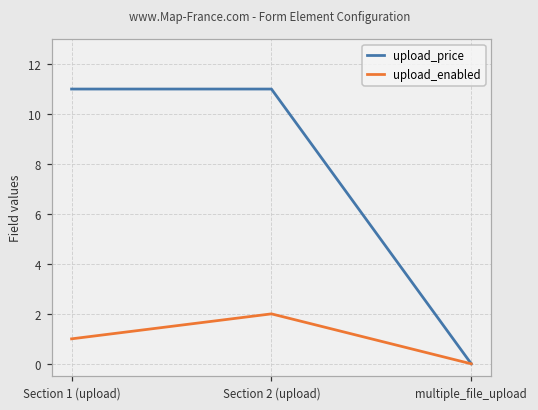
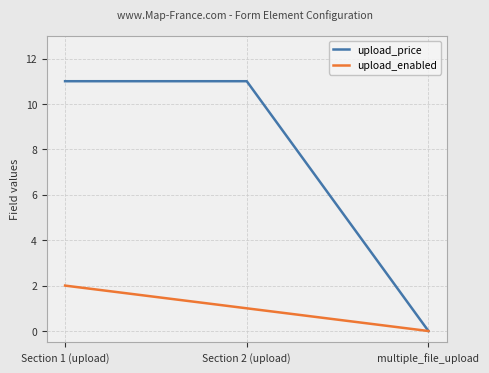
upload_enabled, Section 1 (upload): 1 -> 2
upload_enabled, Section 2 (upload): 2 -> 1
